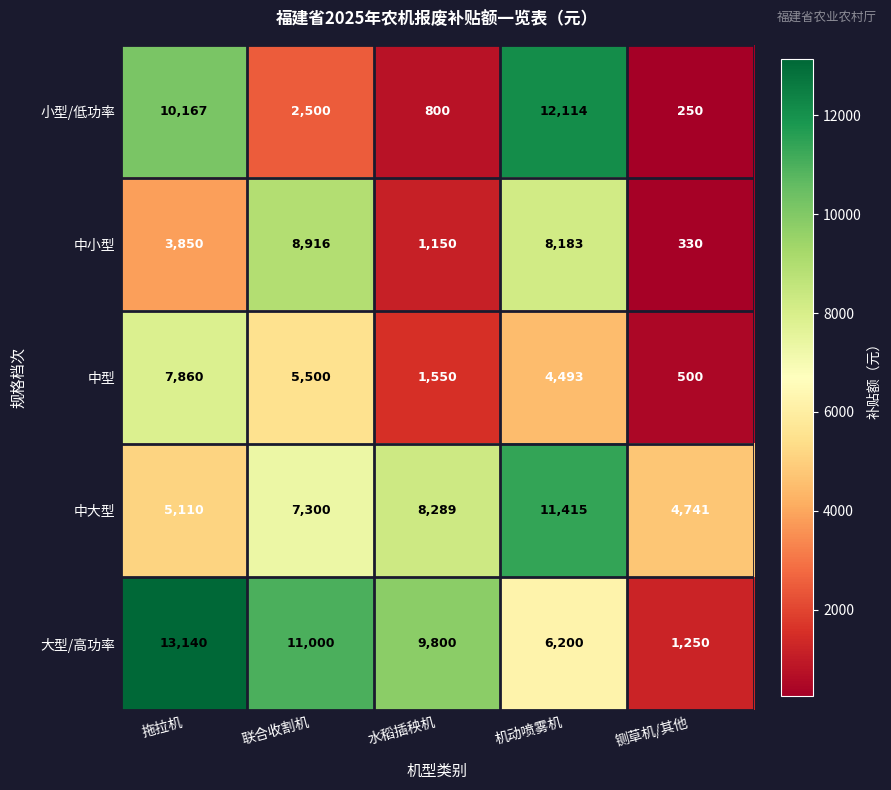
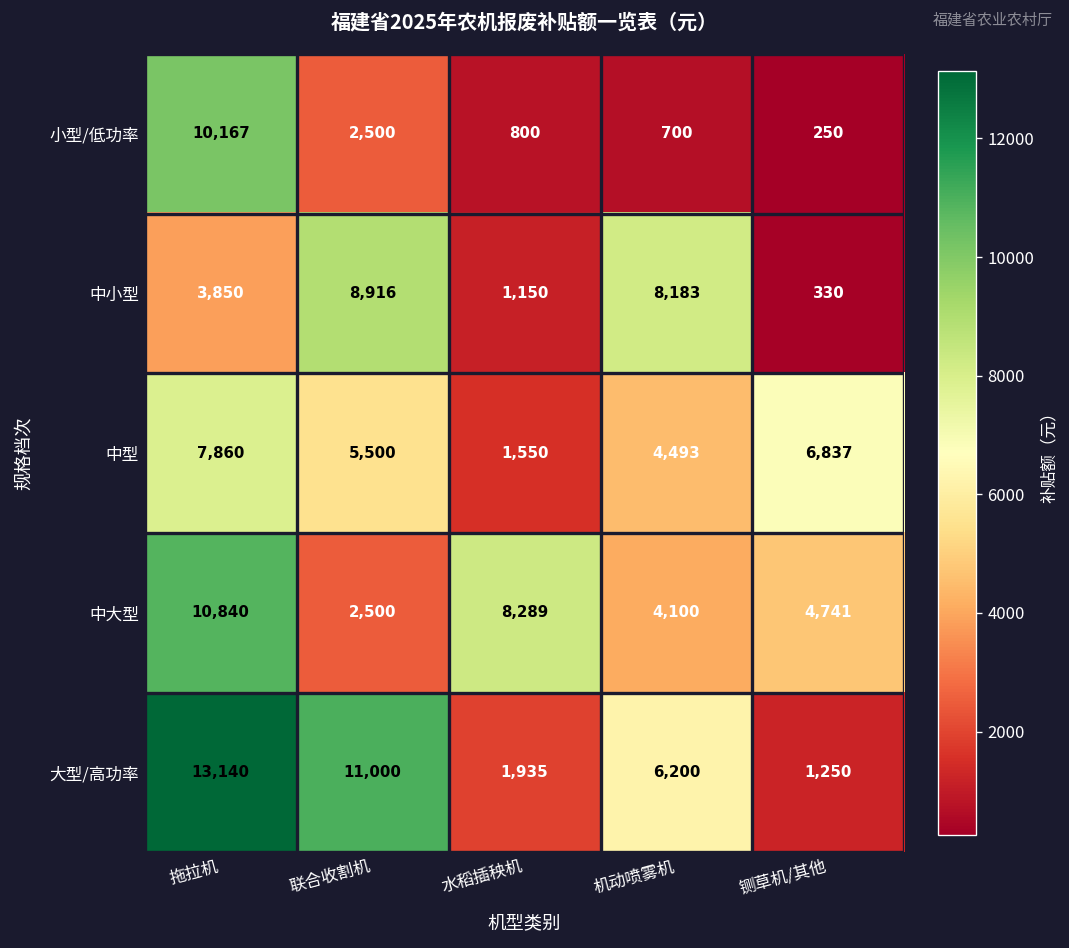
小型/低功率, 机动喷雾机: 12,114 -> 700
中型, 铡草机/其他: 500 -> 6,837
中大型, 拖拉机: 5,110 -> 10,840
中大型, 联合收割机: 7,300 -> 2,500
中大型, 机动喷雾机: 11,415 -> 4,100
大型/高功率, 水稻插秧机: 9,800 -> 1,935
